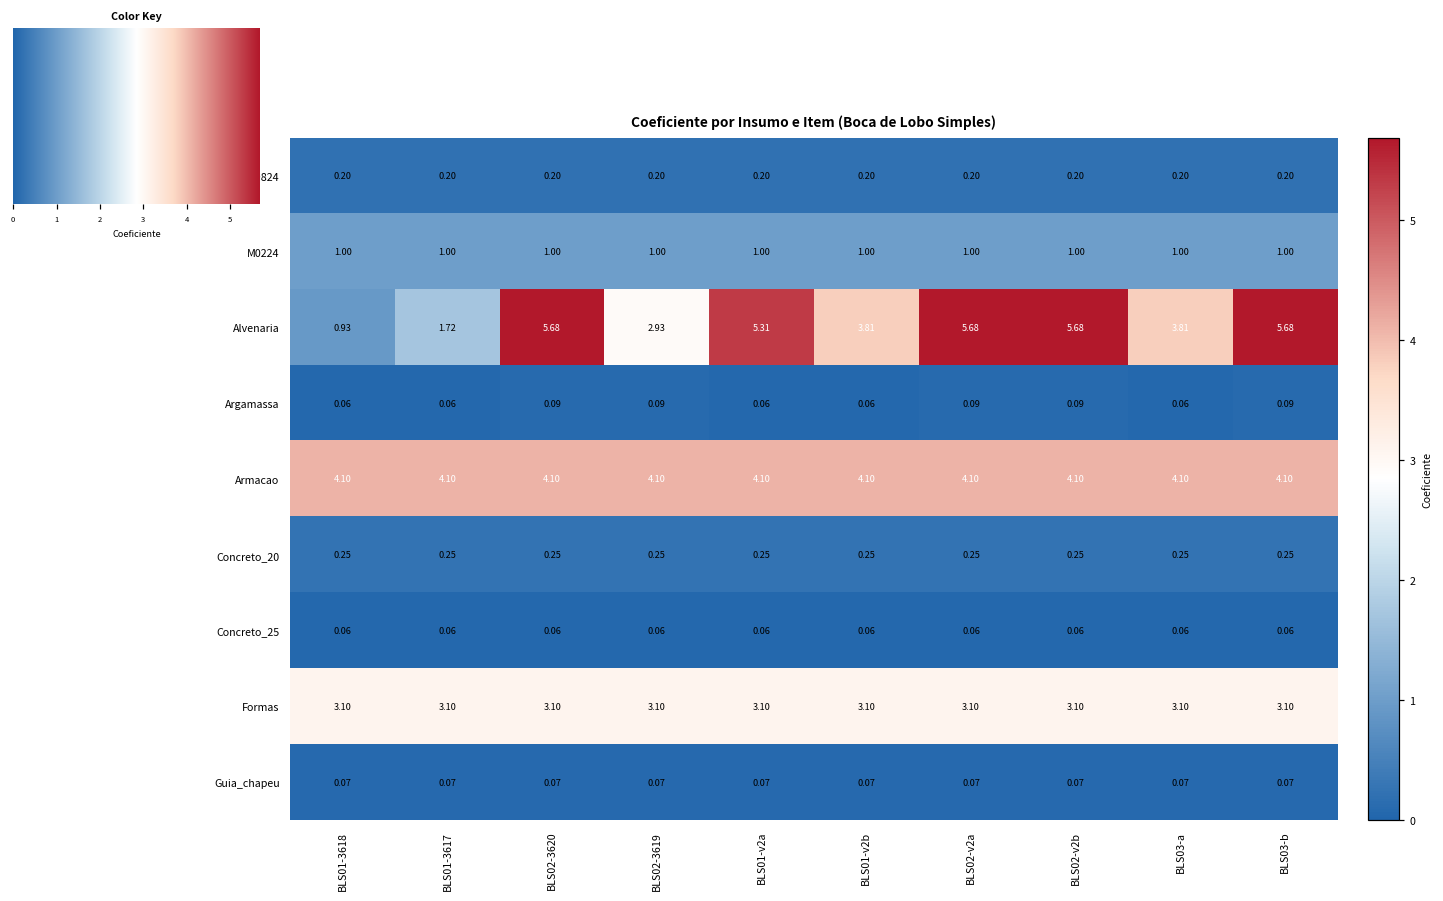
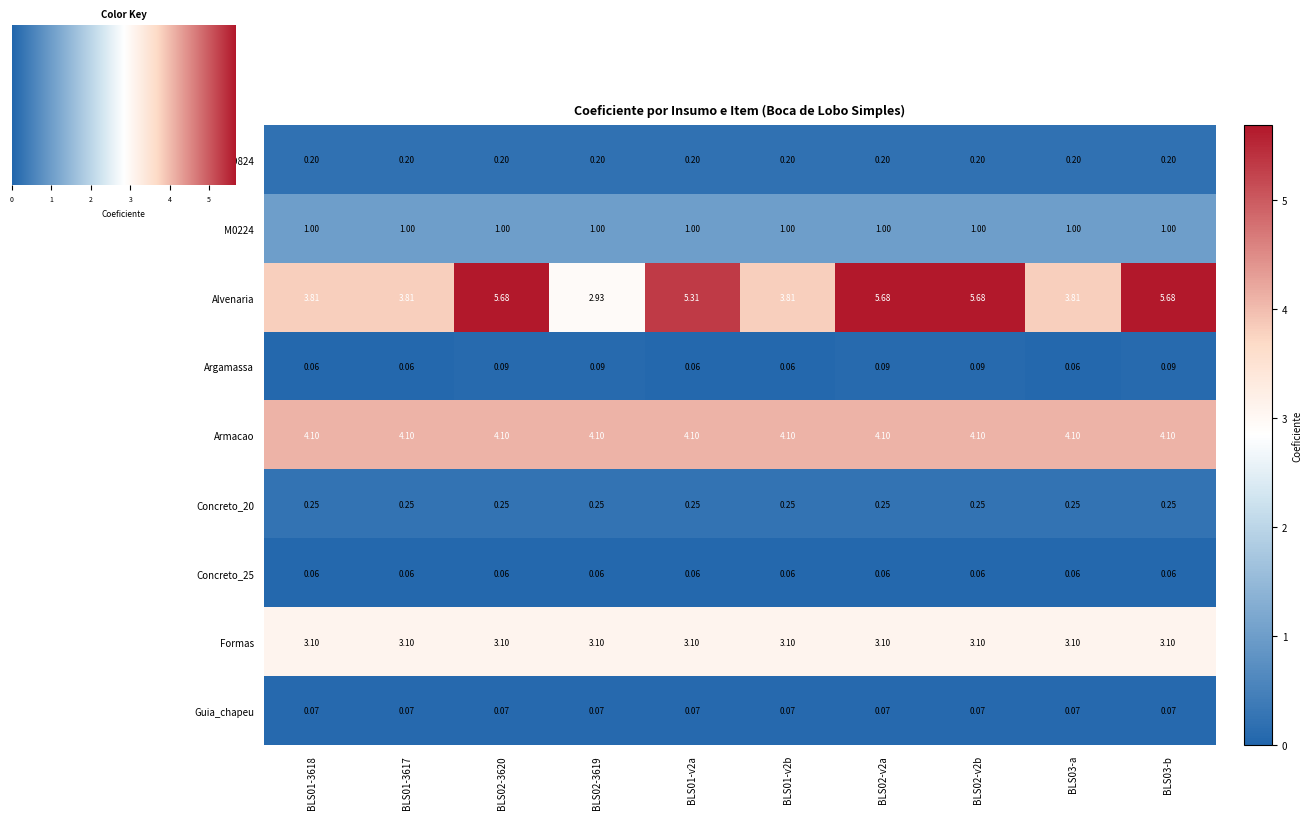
Alvenaria, BLS01-3618: 0.93 -> 3.81
Alvenaria, BLS01-3617: 1.72 -> 3.81
